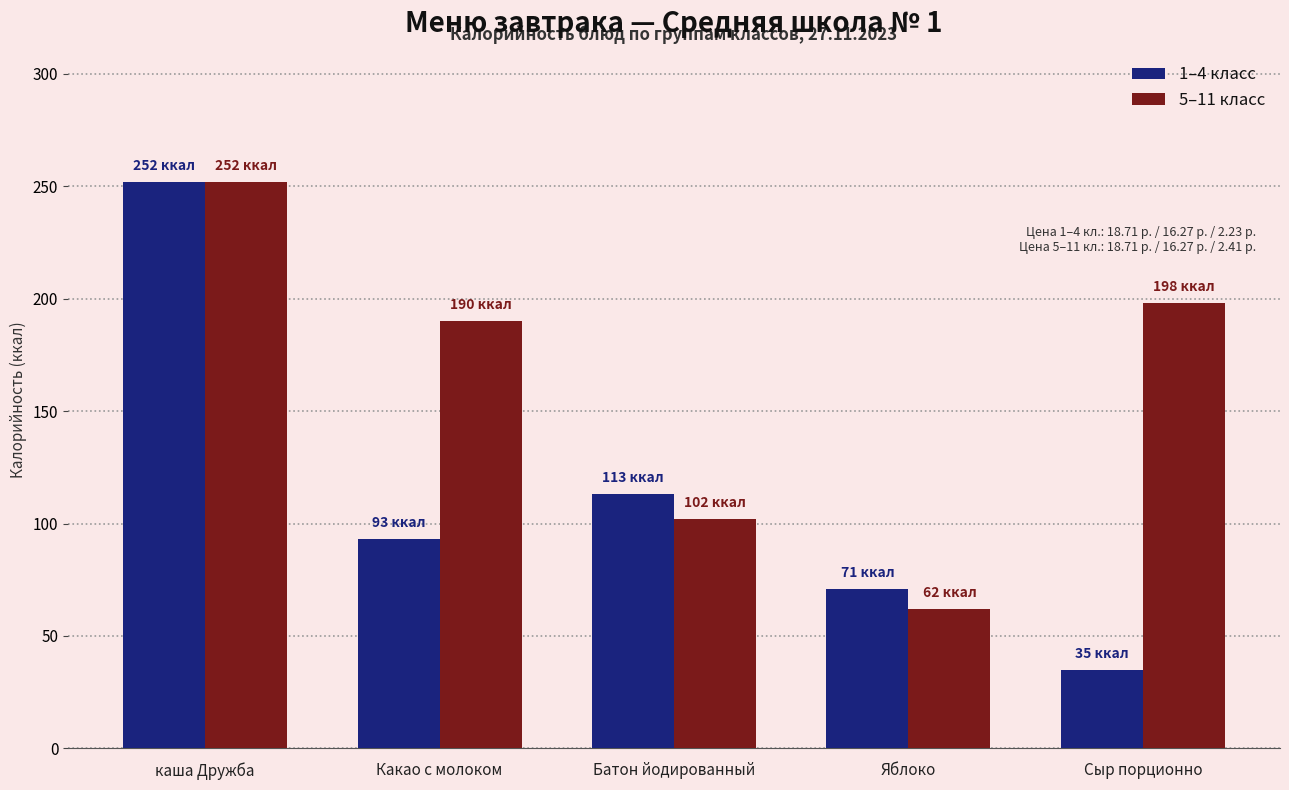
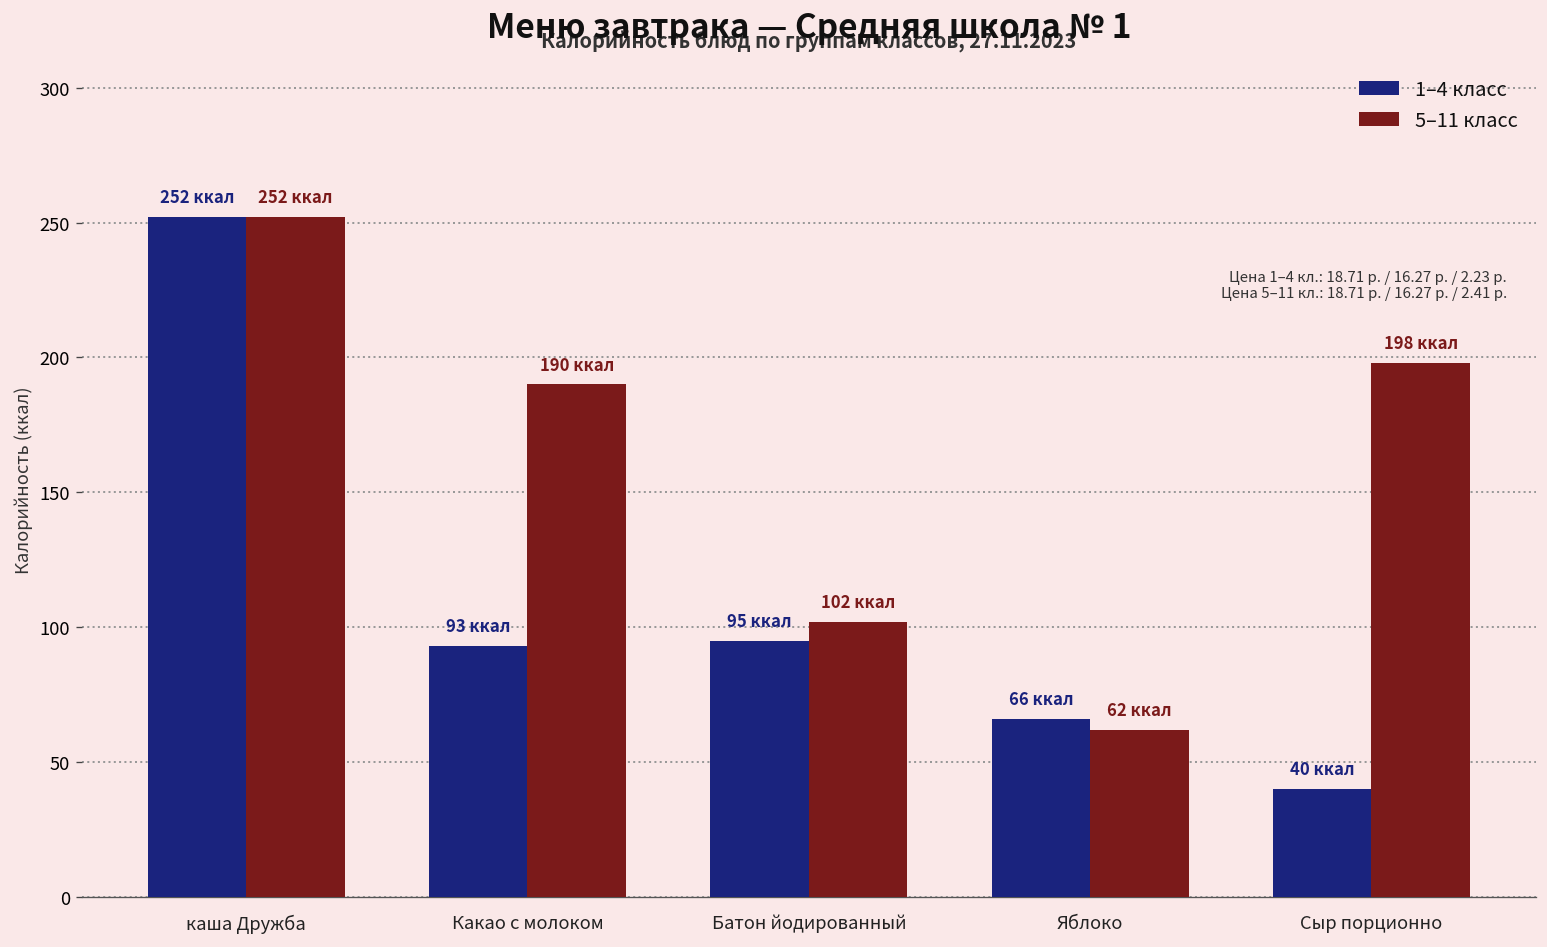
1–4 класс, Батон йодированный: 113 -> 95
1–4 класс, Яблоко: 71 -> 66
1–4 класс, Сыр порционно: 35 -> 40
